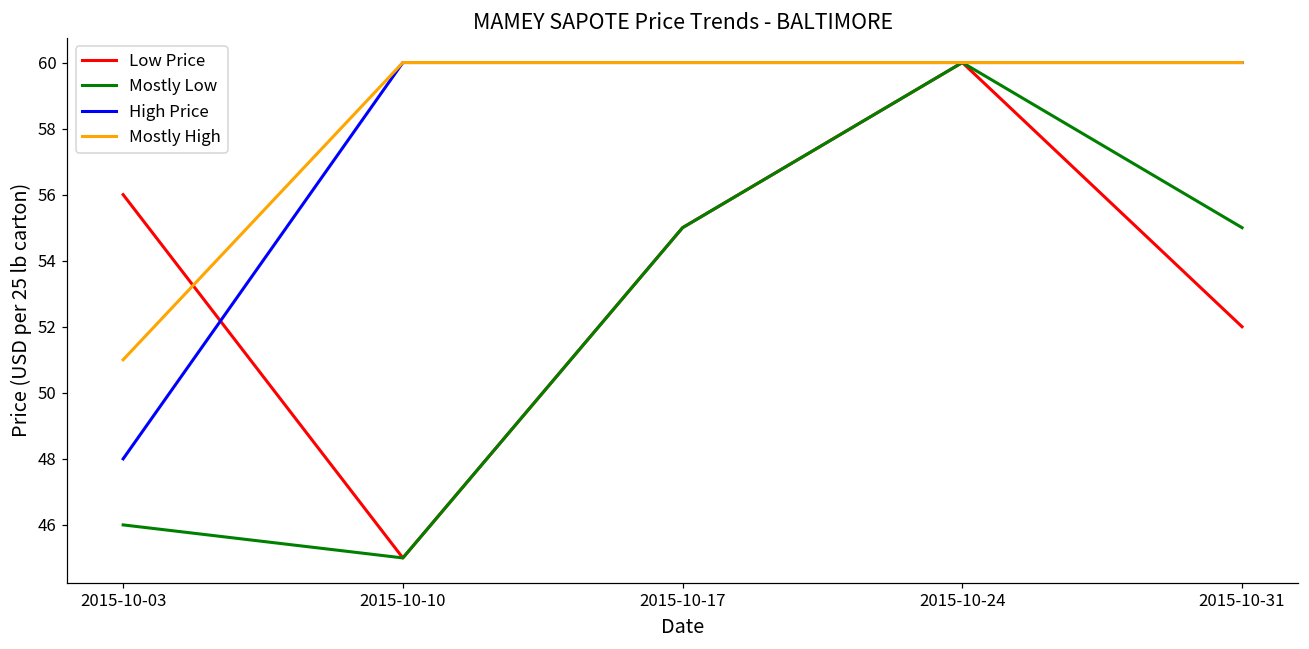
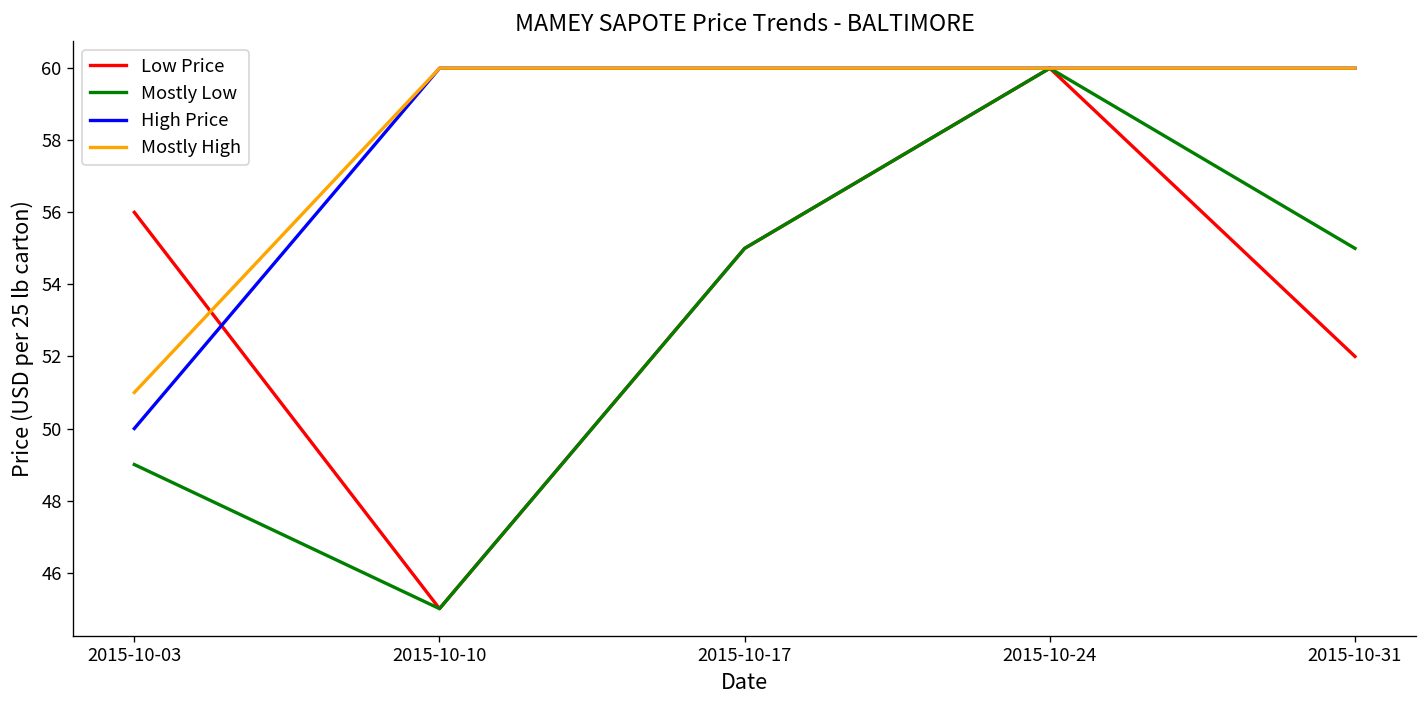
Mostly Low, 2015-10-03: 46 -> 49
High Price, 2015-10-03: 48 -> 50
